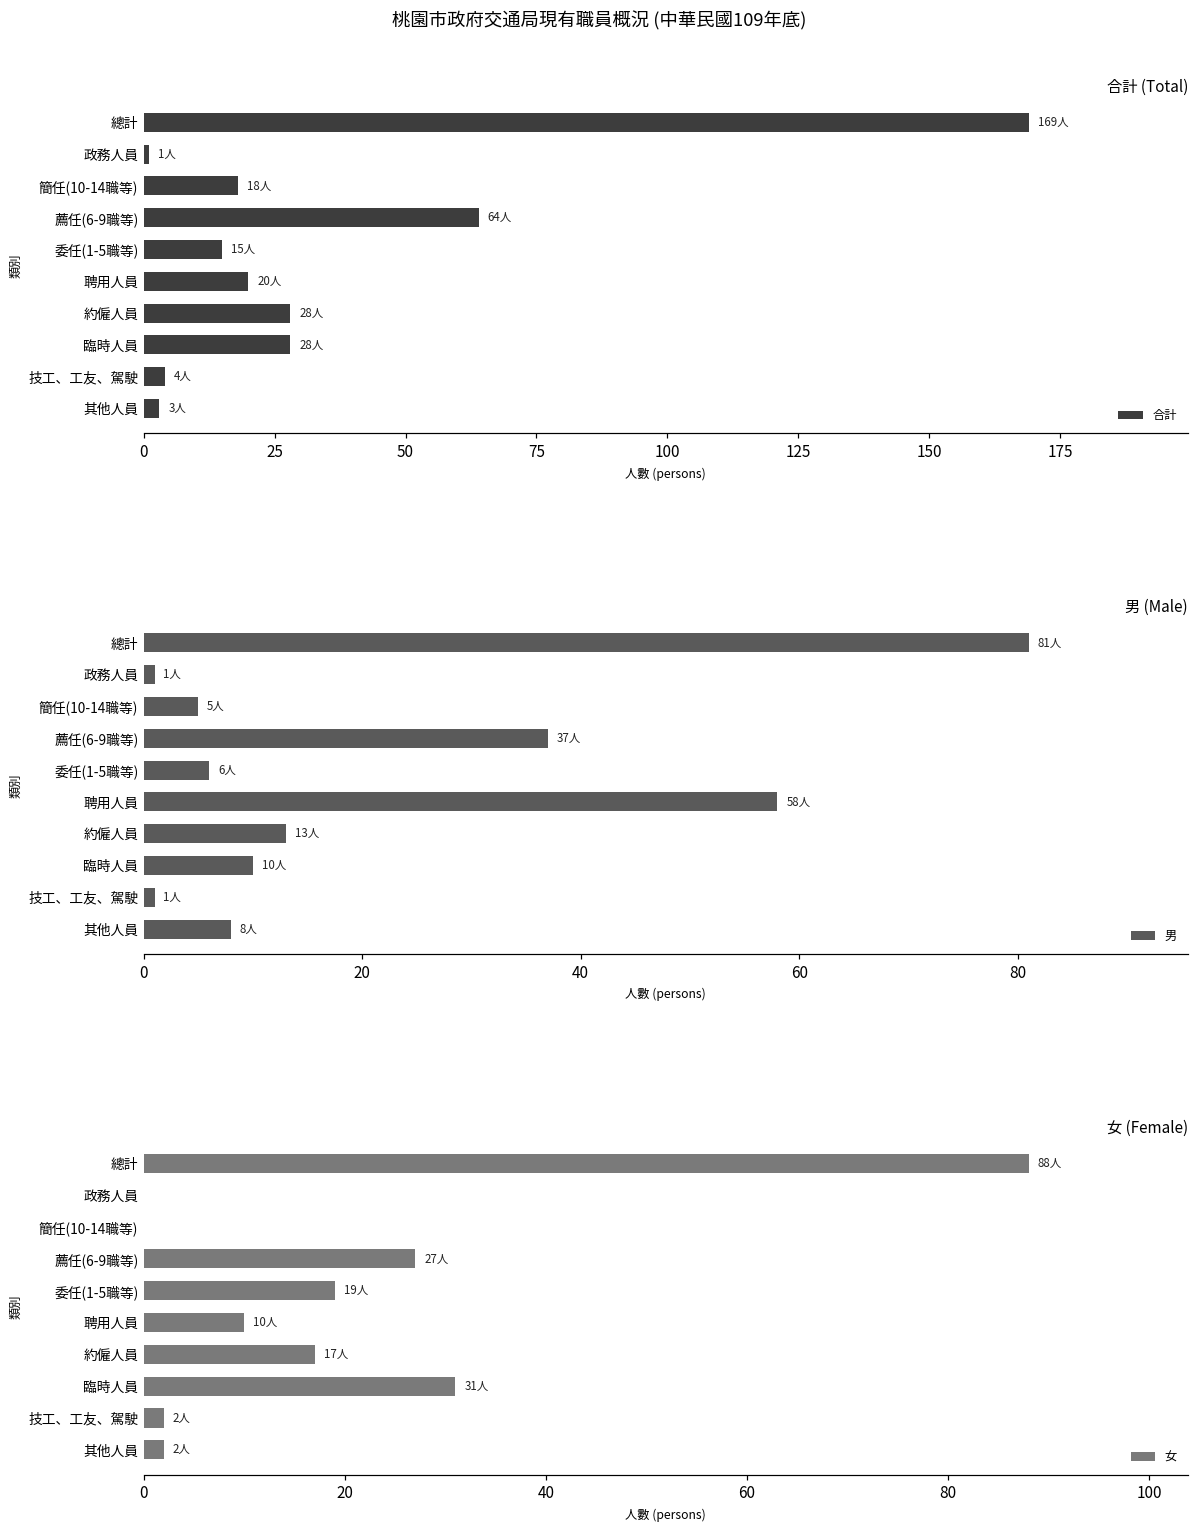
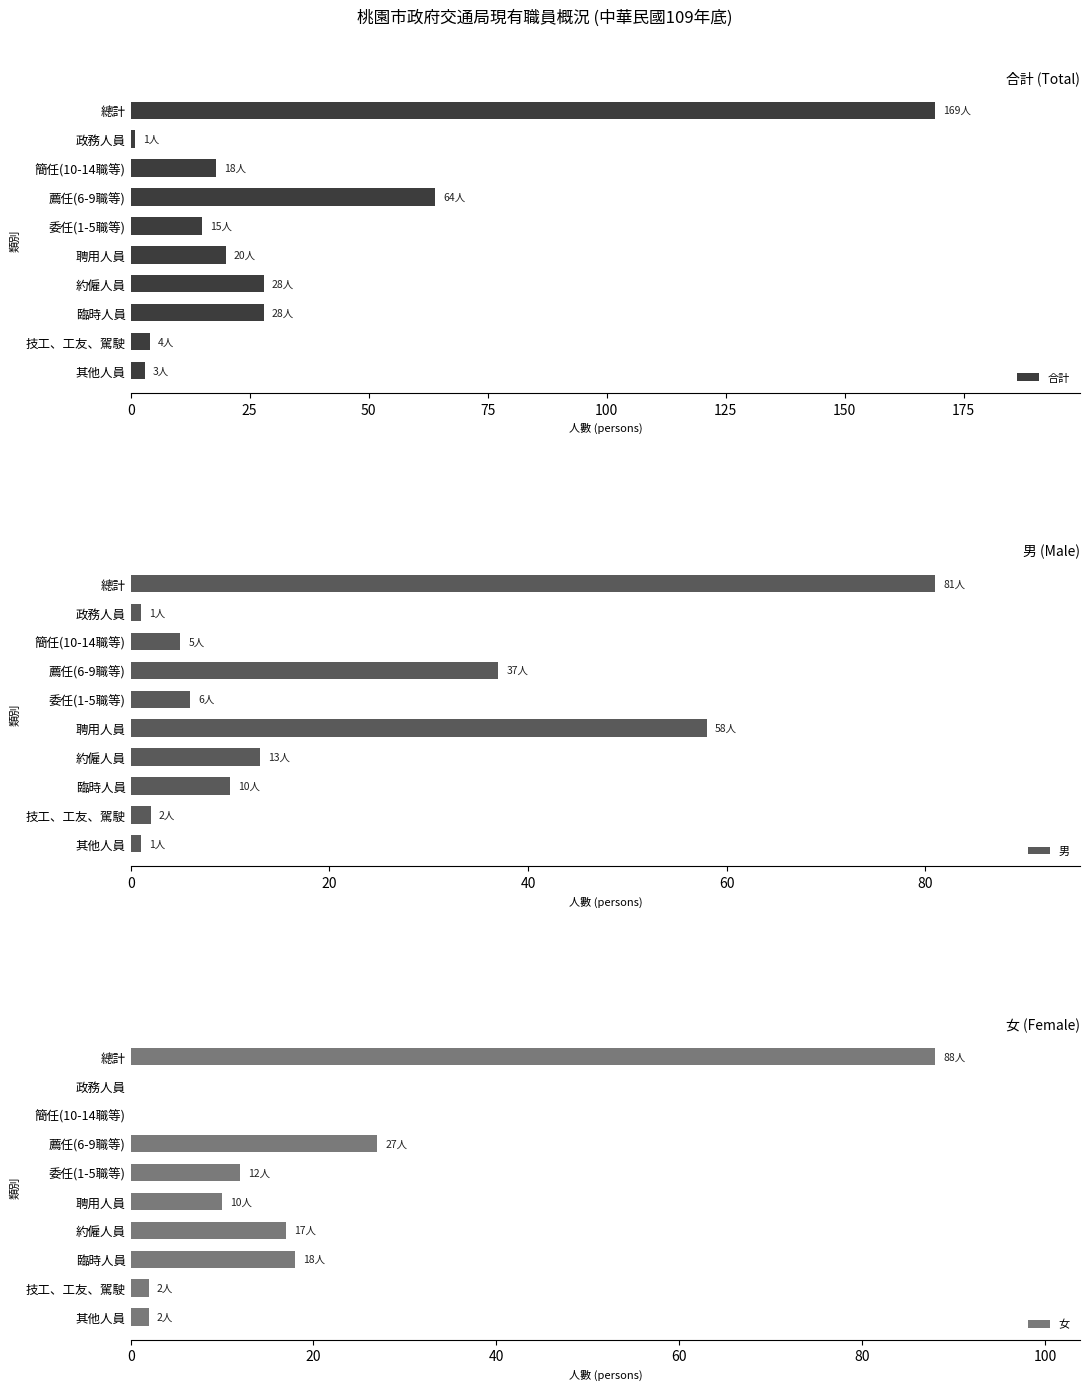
男 (Male), 技工、工友、駕駛: 1人 -> 2人
男 (Male), 其他人員: 8人 -> 1人
女 (Female), 委任(1-5職等): 19人 -> 12人
女 (Female), 臨時人員: 31人 -> 18人
